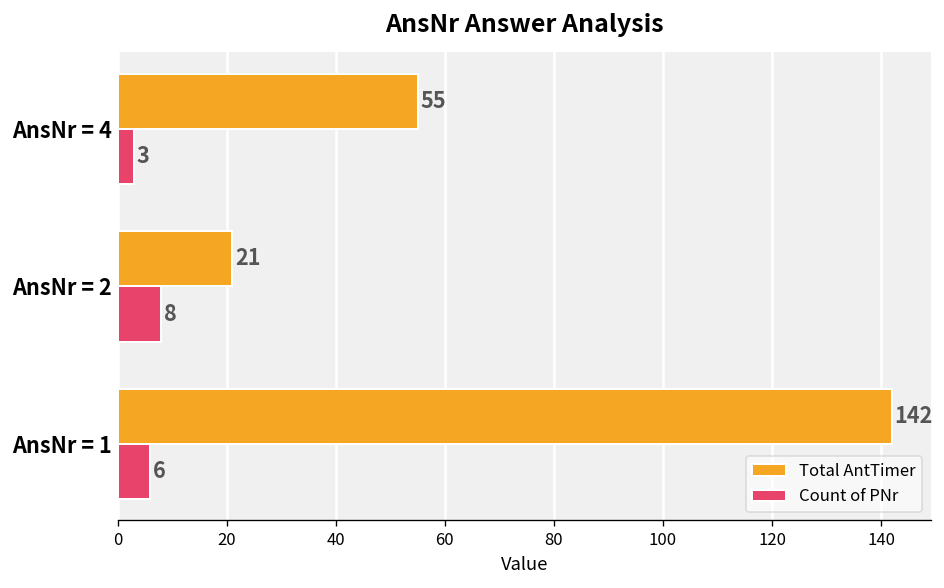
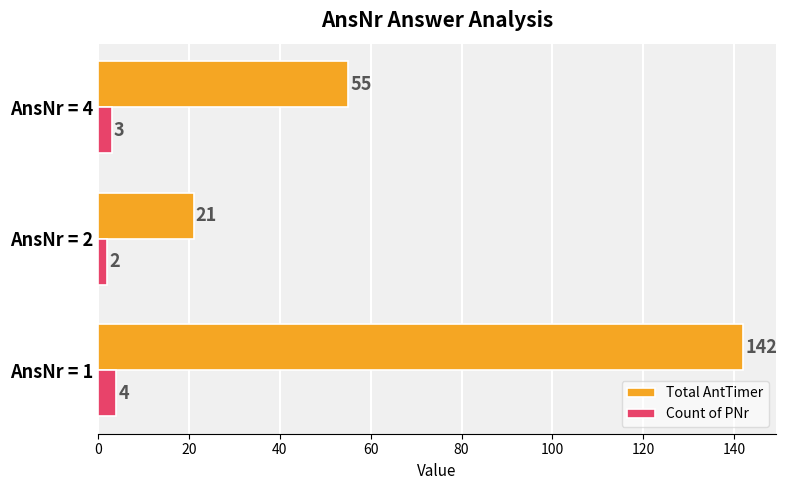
Count of PNr, AnsNr = 2: 8 -> 2
Count of PNr, AnsNr = 1: 6 -> 4
